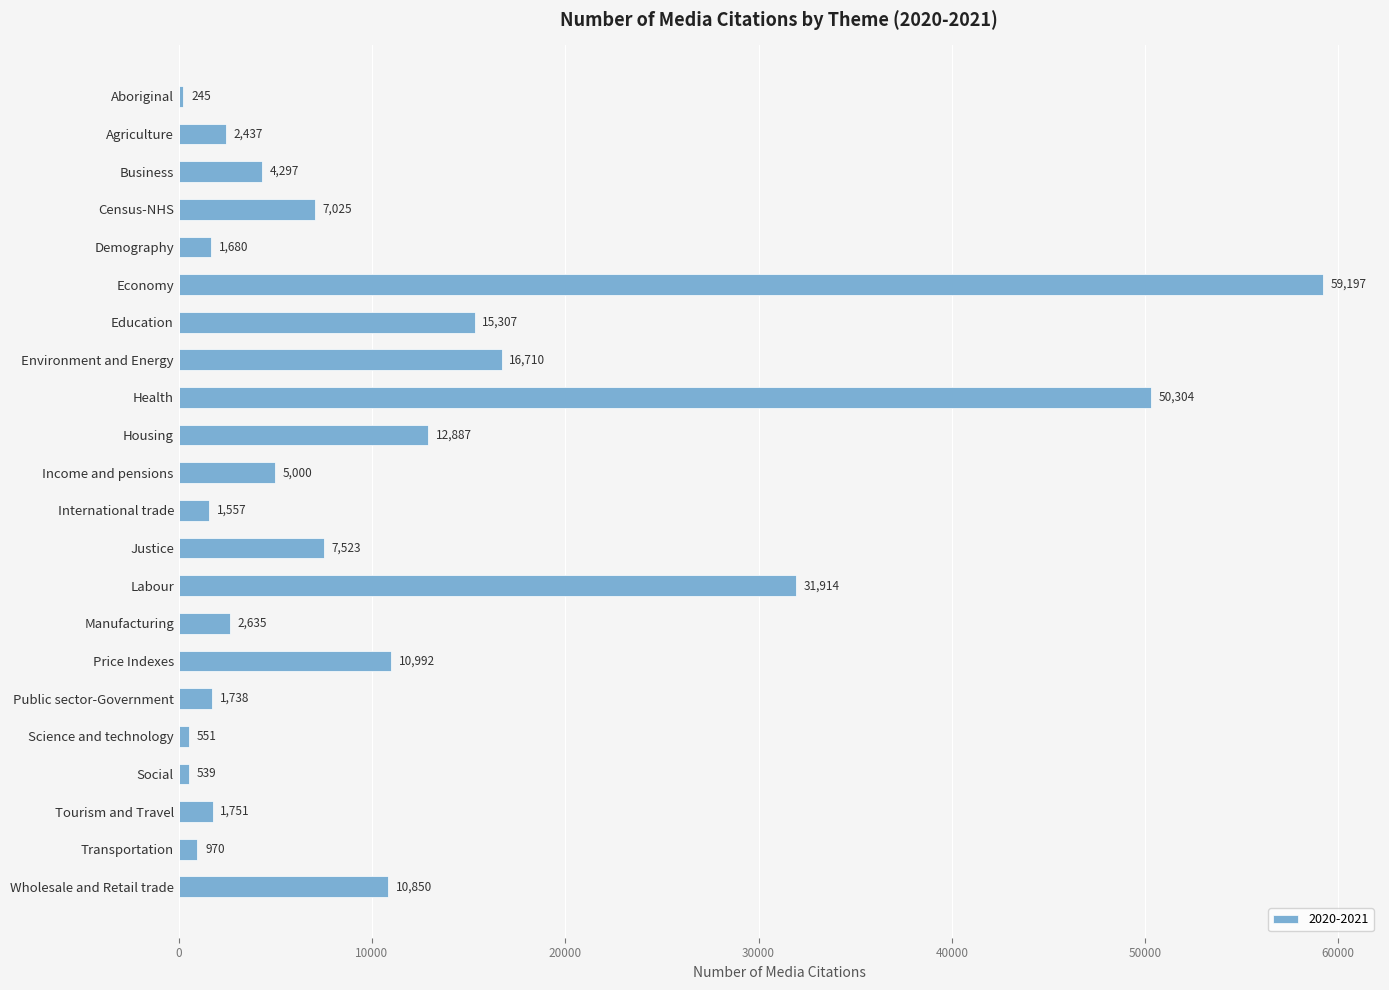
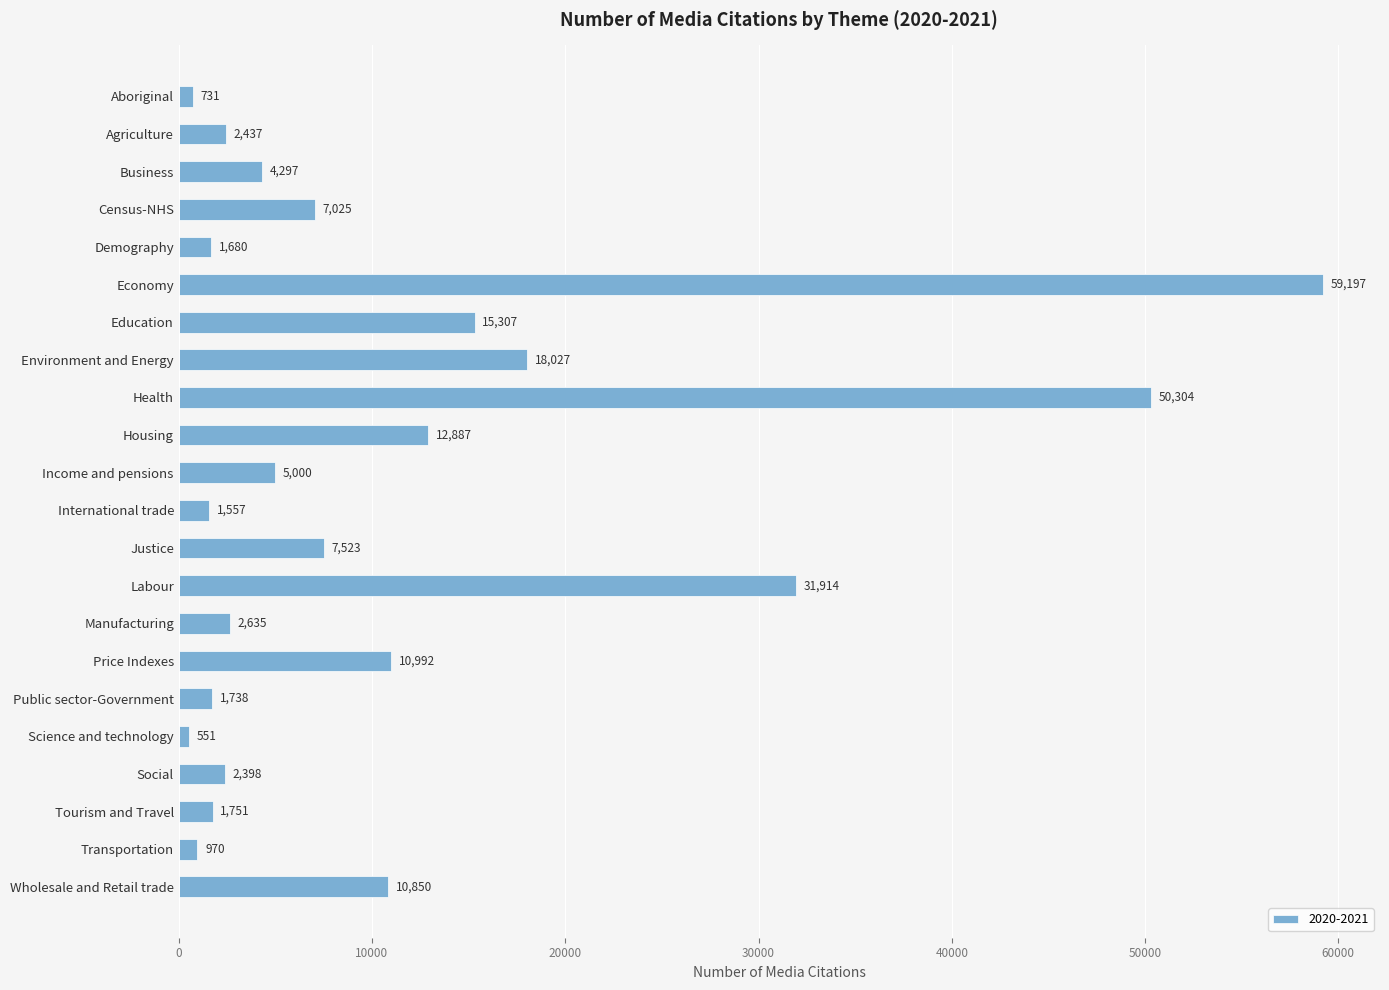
Aboriginal: 245 -> 731
Environment and Energy: 16,710 -> 18,027
Social: 539 -> 2,398
